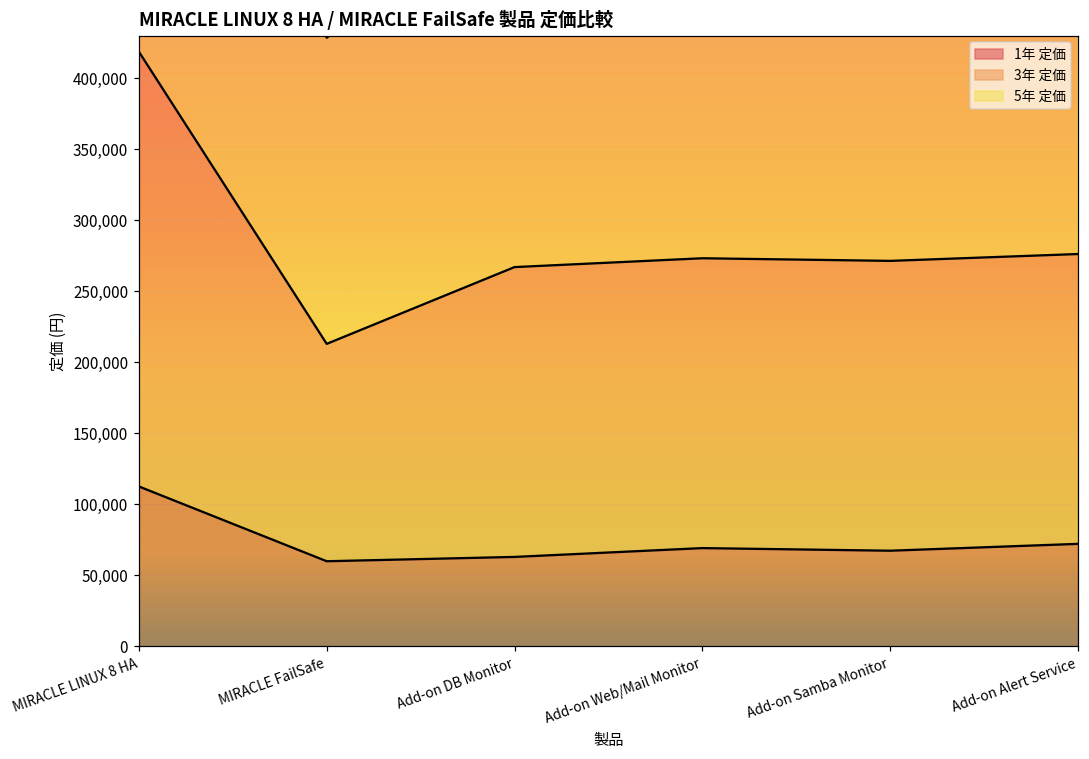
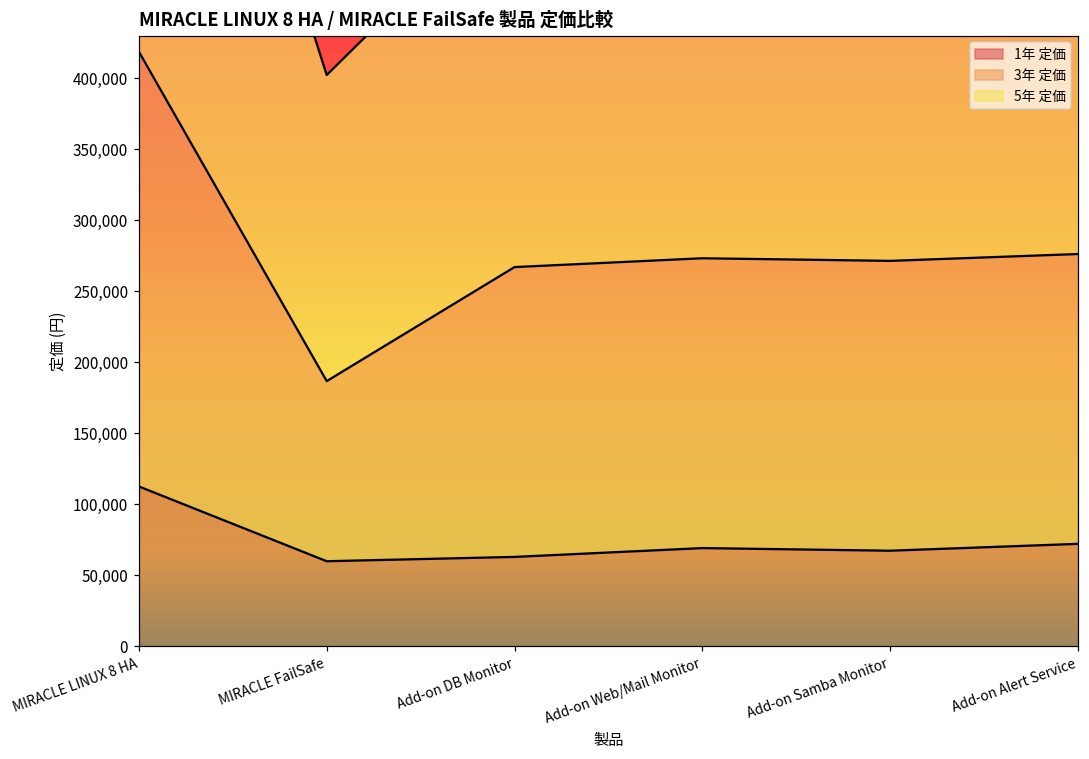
3年 定価, MIRACLE FailSafe: 153,000 -> 127,000
